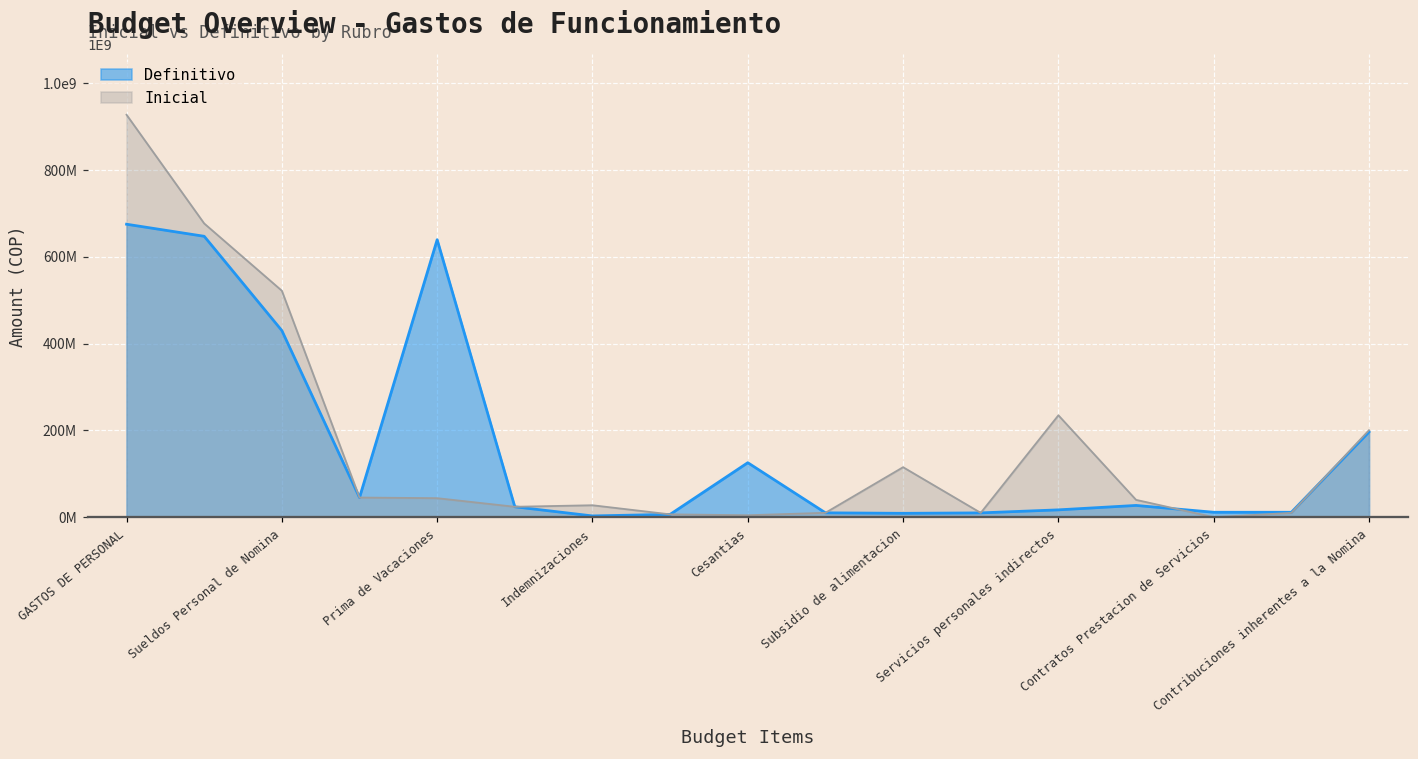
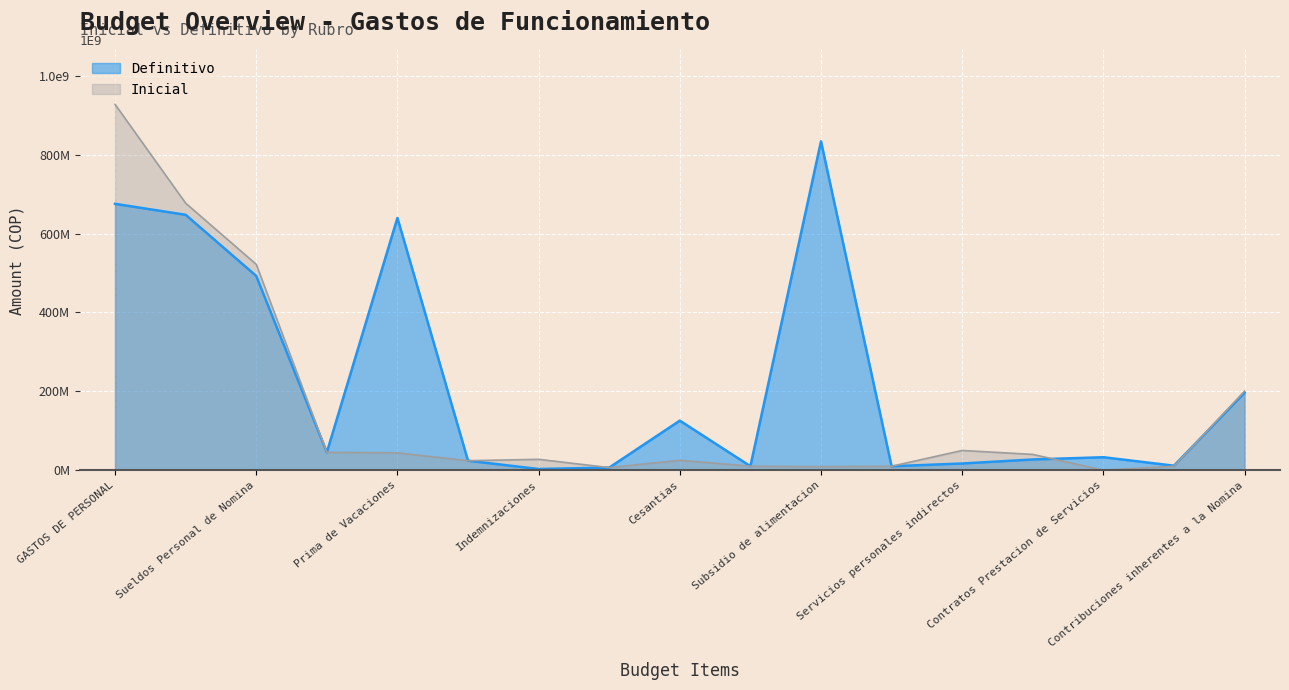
Definitivo, Sueldos Personal de Nomina: 430000000 -> 490000000
Inicial, Cesantias: 0 -> 30000000
Definitivo, Subsidio de alimentacion: 10000000 -> 830000000
Inicial, Subsidio de alimentacion: 120000000 -> 10000000
Inicial, Servicios personales indirectos: 230000000 -> 50000000
Definitivo, Contratos Prestacion de Servicios: 10000000 -> 30000000
